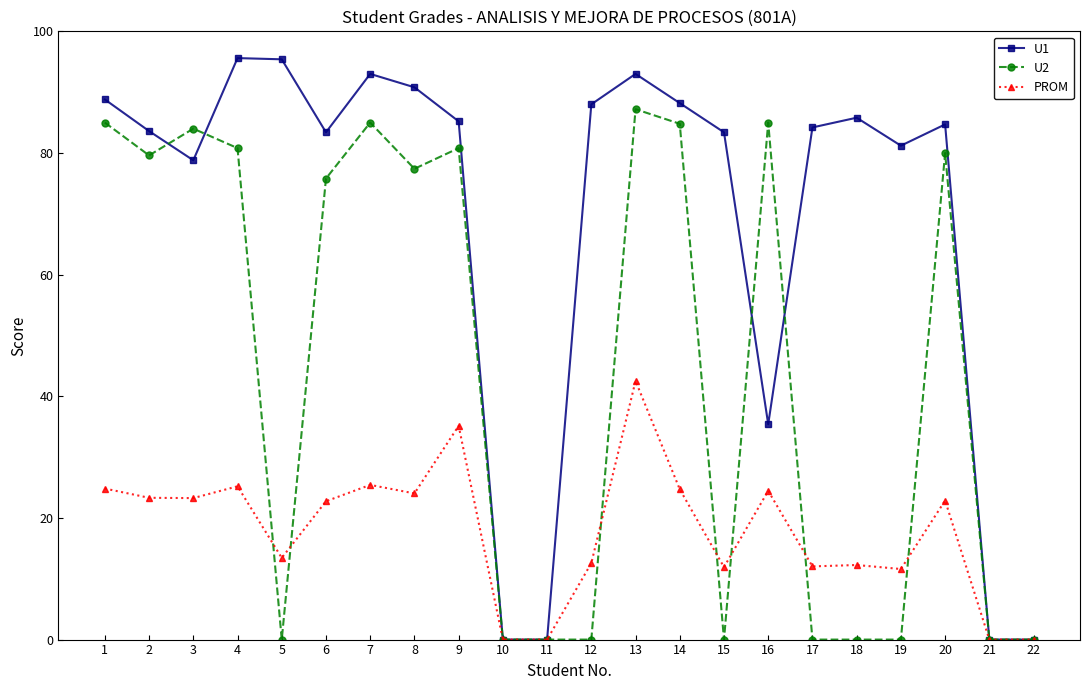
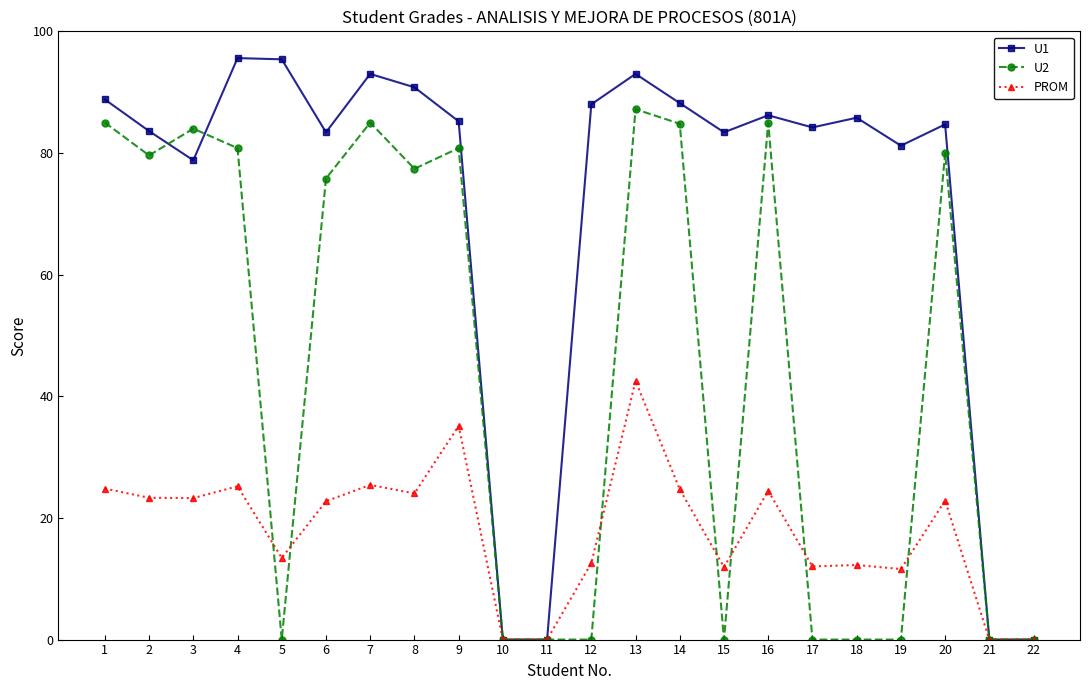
U1, 16: 35 -> 86
